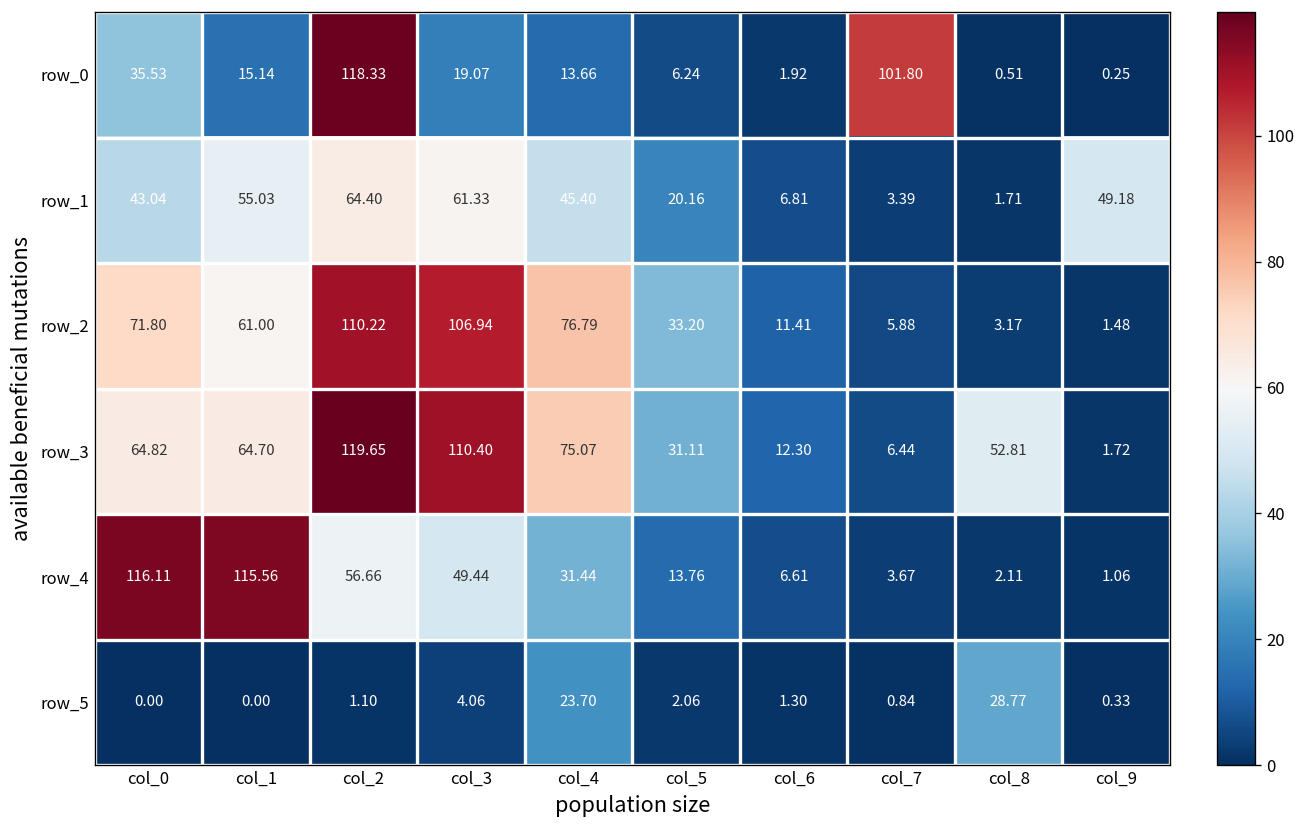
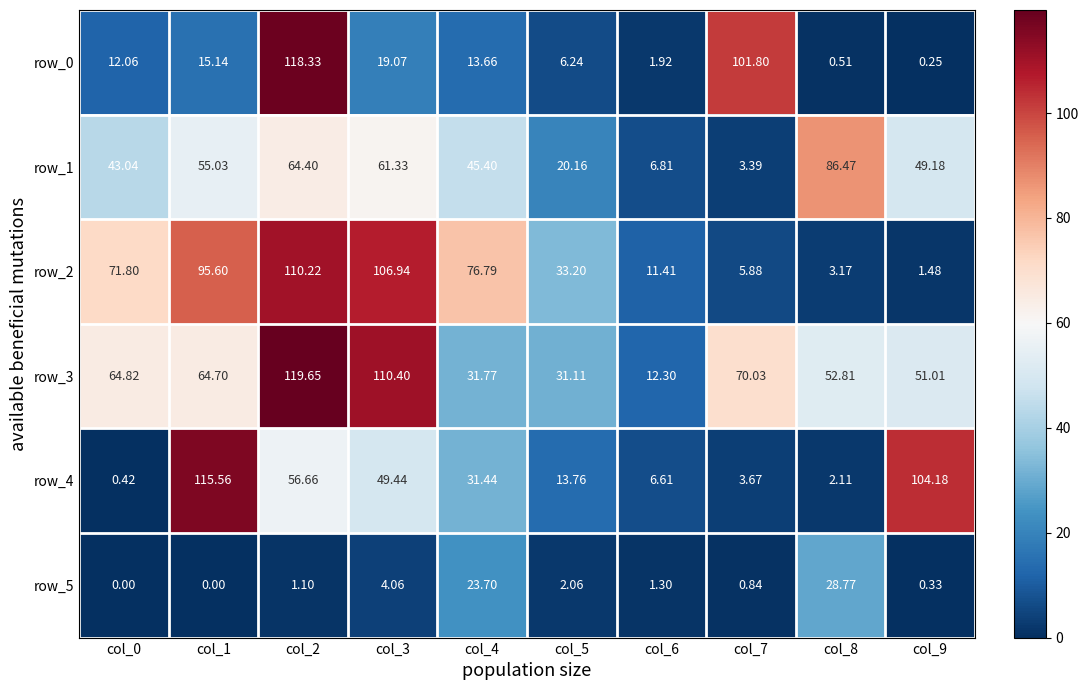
row_0, col_0: 35.53 -> 12.06
row_1, col_8: 1.71 -> 86.47
row_2, col_1: 61.00 -> 95.60
row_3, col_4: 75.07 -> 31.77
row_3, col_7: 6.44 -> 70.03
row_3, col_9: 1.72 -> 51.01
row_4, col_0: 116.11 -> 0.42
row_4, col_9: 1.06 -> 104.18
